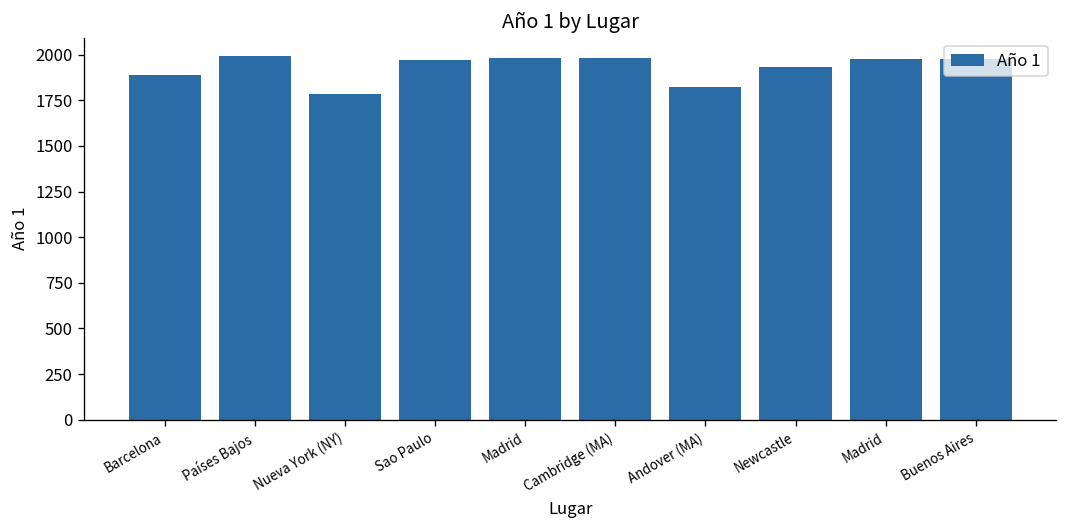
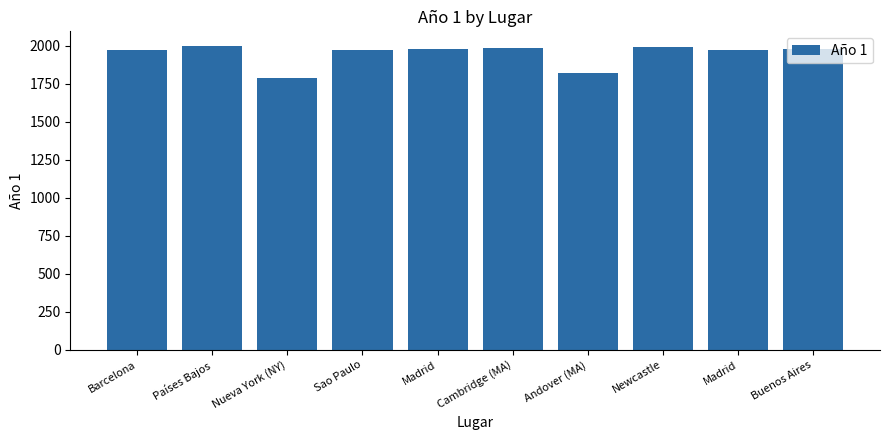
Barcelona: 1890 -> 1970
Newcastle: 1940 -> 1990
